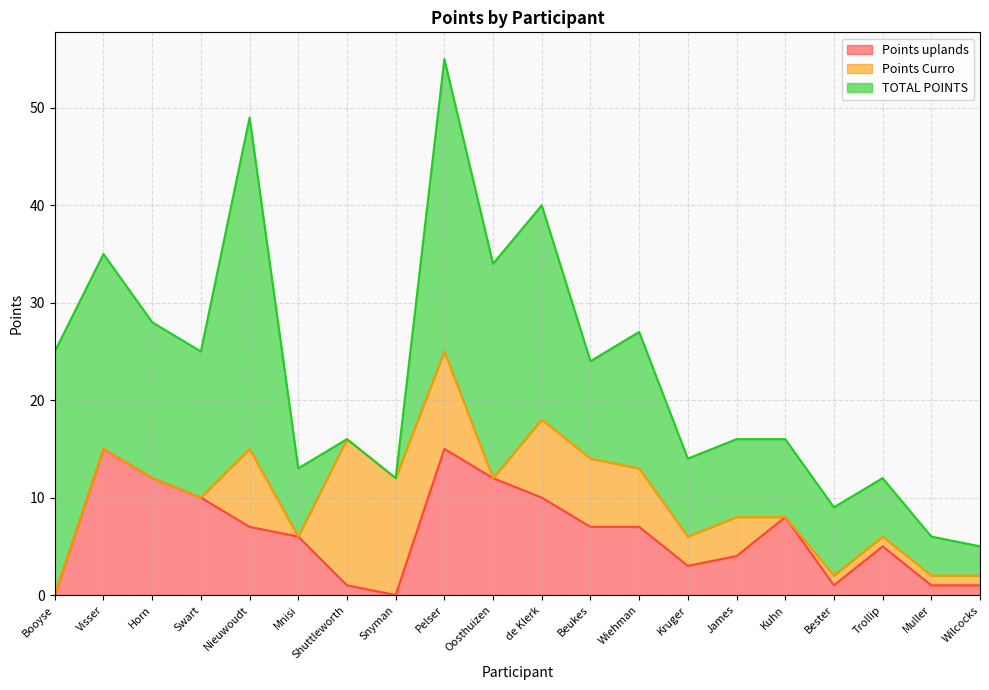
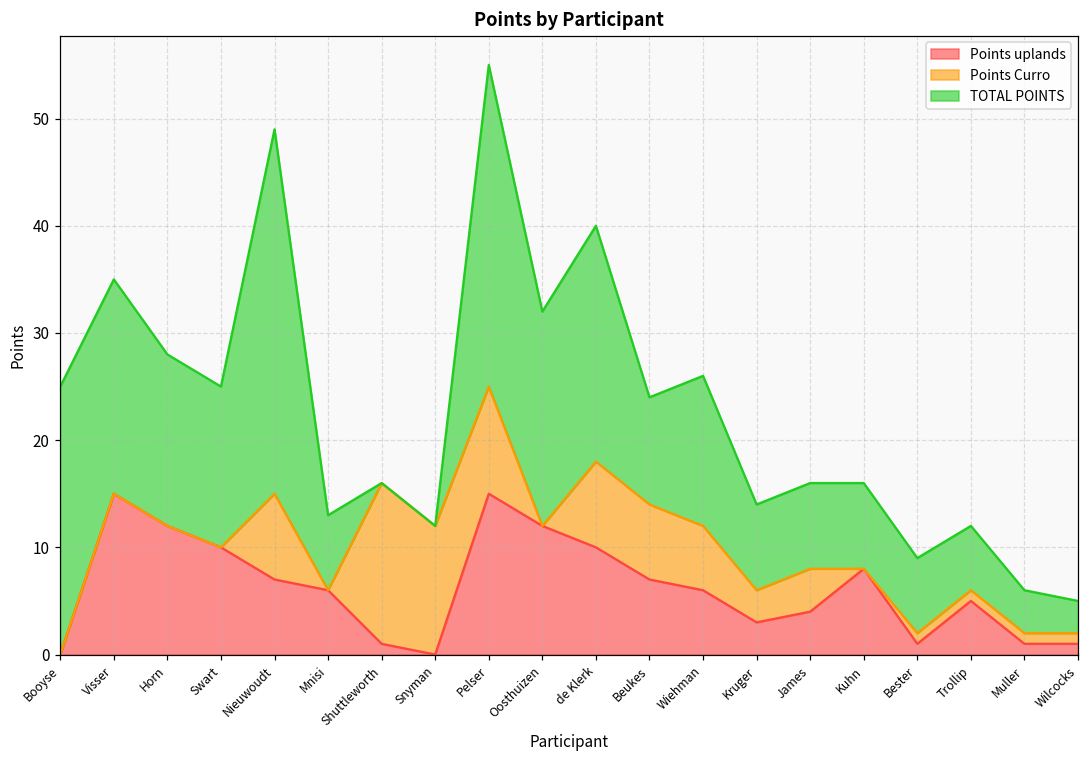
TOTAL POINTS, Oosthuizen: 22 -> 20
Points uplands, Wiehman: 7 -> 6
